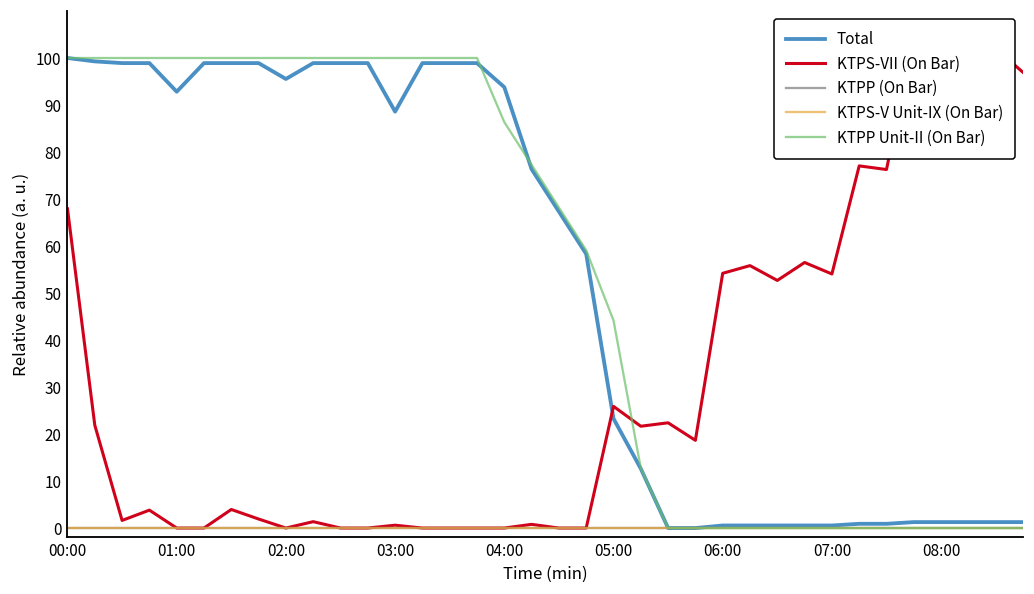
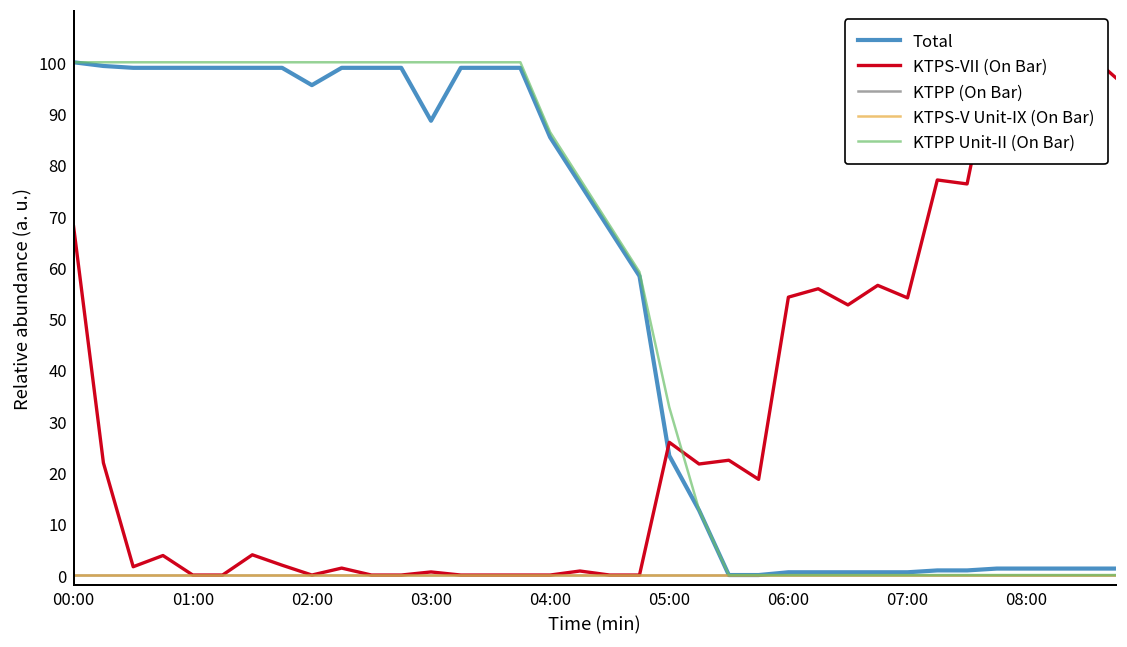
Total, 01:00: 93 -> 99
Total, 04:00: 94 -> 85
KTPP Unit-II (On Bar), 05:00: 44 -> 33
